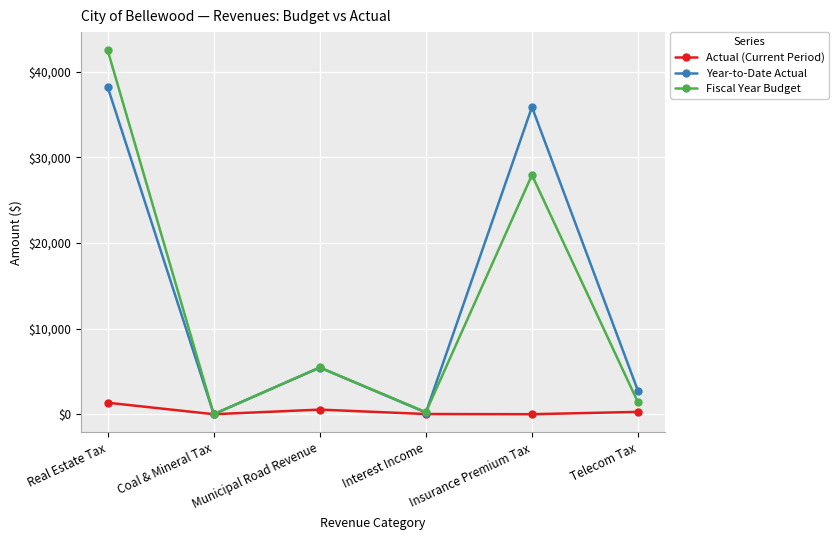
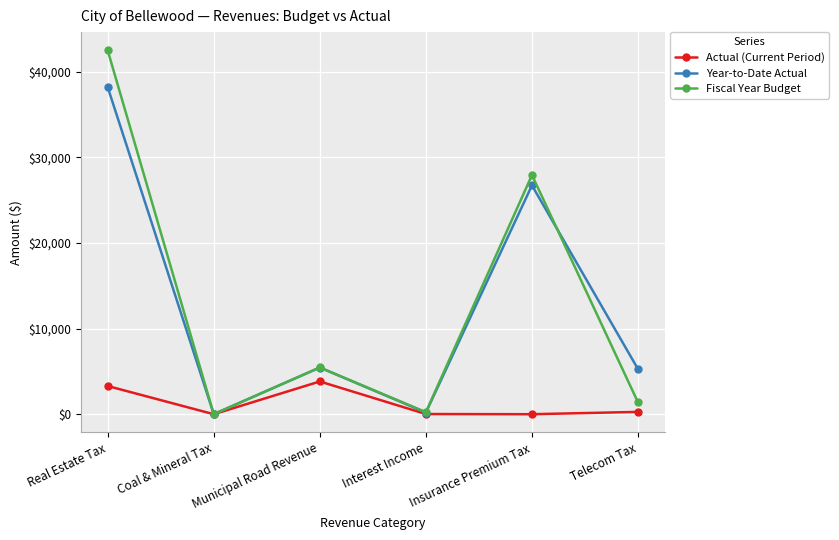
Actual (Current Period), Real Estate Tax: $1,000 -> $3,000
Actual (Current Period), Municipal Road Revenue: $1,000 -> $4,000
Year-to-Date Actual, Insurance Premium Tax: $36,000 -> $27,000
Year-to-Date Actual, Telecom Tax: $3,000 -> $5,000
